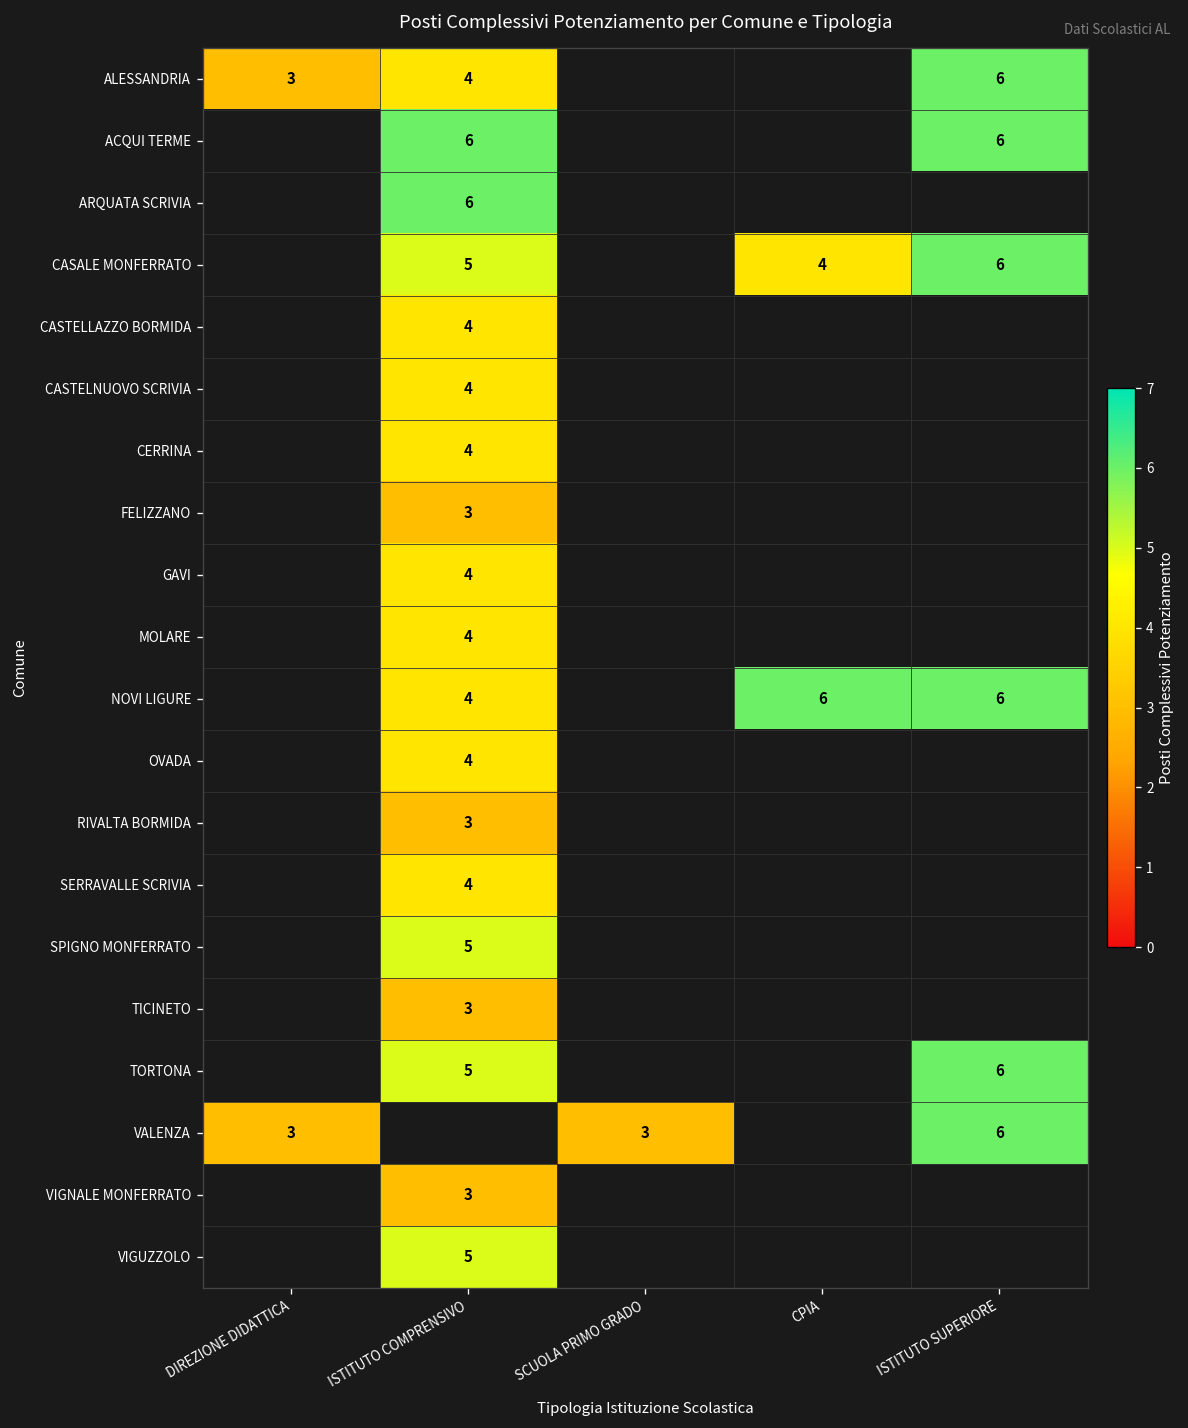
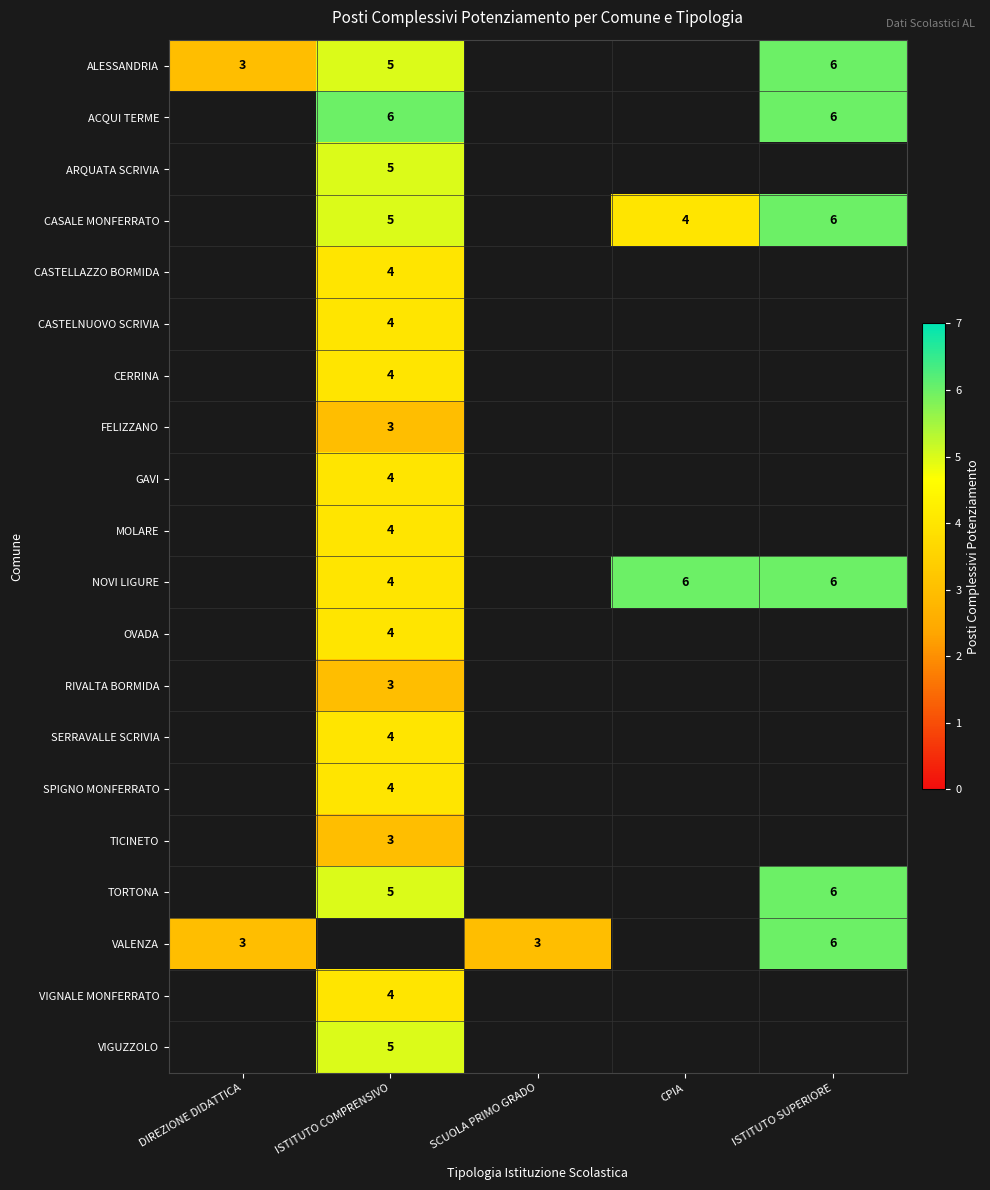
ALESSANDRIA, ISTITUTO COMPRENSIVO: 4 -> 5
ARQUATA SCRIVIA, ISTITUTO COMPRENSIVO: 6 -> 5
SPIGNO MONFERRATO, ISTITUTO COMPRENSIVO: 5 -> 4
VIGNALE MONFERRATO, ISTITUTO COMPRENSIVO: 3 -> 4
